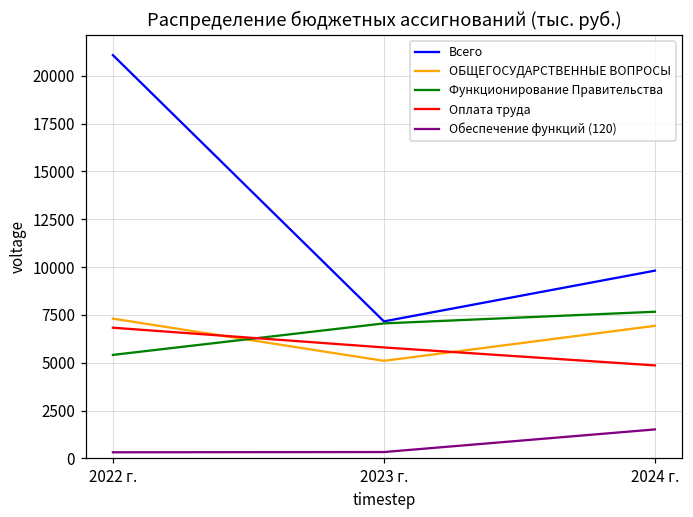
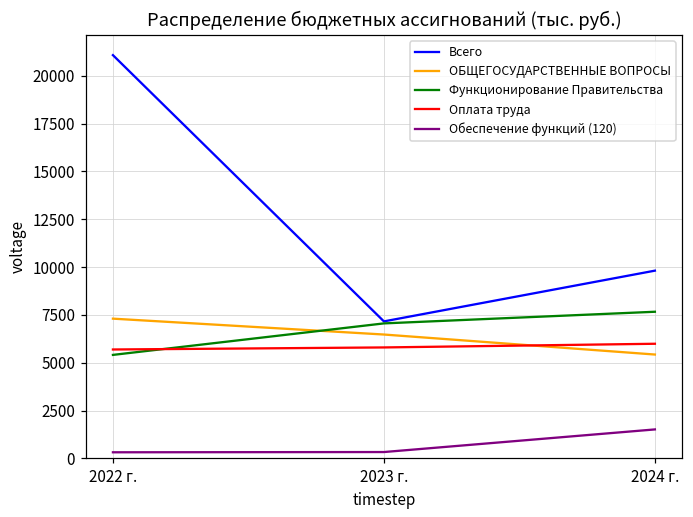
Оплата труда, 2022 г.: 6800 -> 5700
ОБЩЕГОСУДАРСТВЕННЫЕ ВОПРОСЫ, 2023 г.: 5100 -> 6500
ОБЩЕГОСУДАРСТВЕННЫЕ ВОПРОСЫ, 2024 г.: 6900 -> 5400
Оплата труда, 2024 г.: 4900 -> 6000
